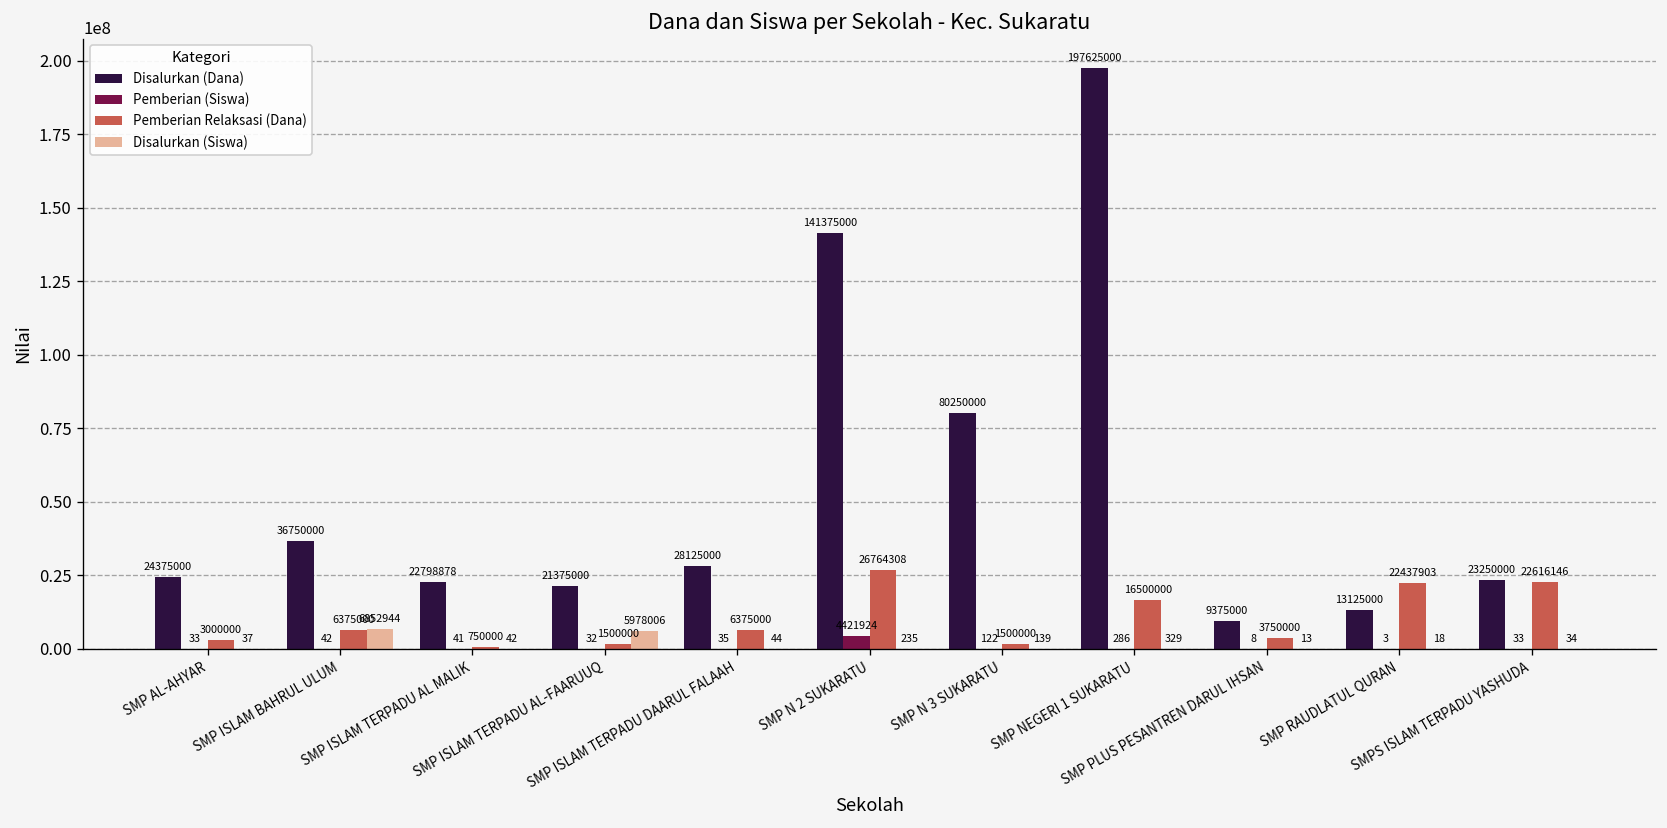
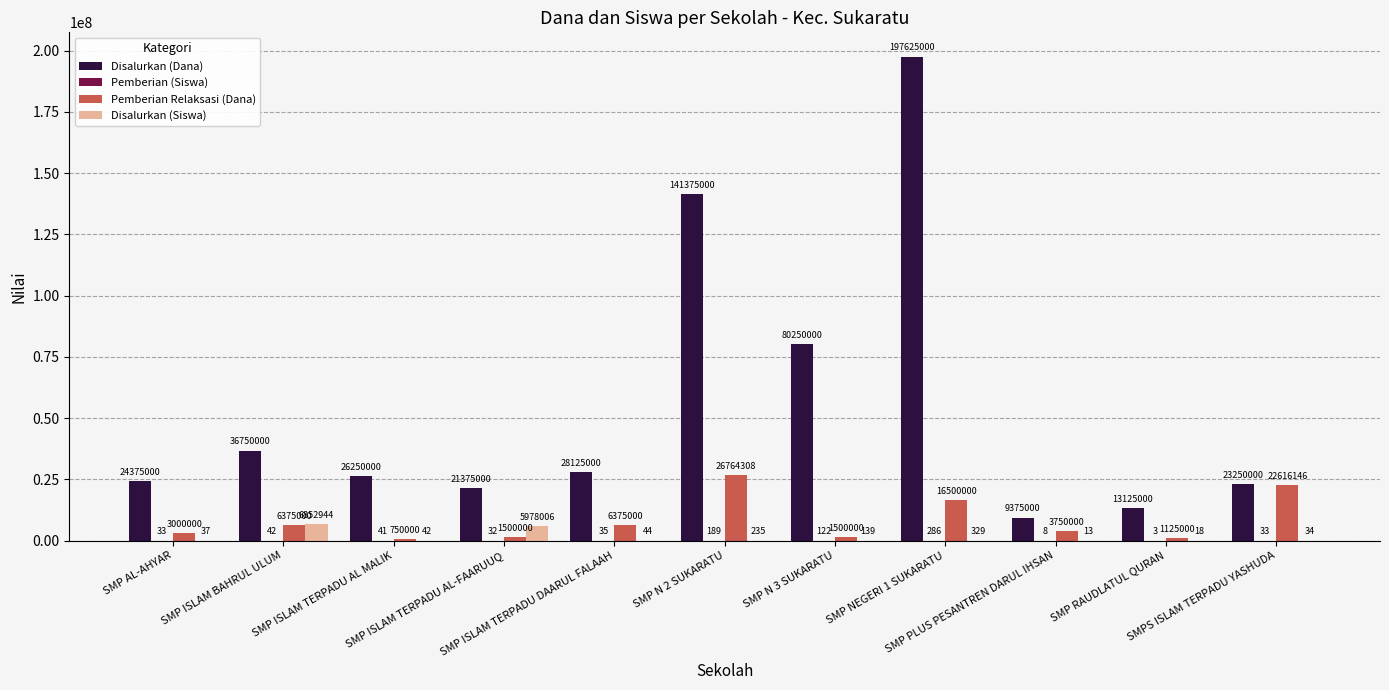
Disalurkan (Dana), SMP ISLAM TERPADU AL MALIK: 22798878 -> 26250000
Pemberian (Siswa), SMP N 2 SUKARATU: 4421924 -> 189
Pemberian Relaksasi (Dana), SMP RAUDLATUL QURAN: 22437903 -> 1125000
